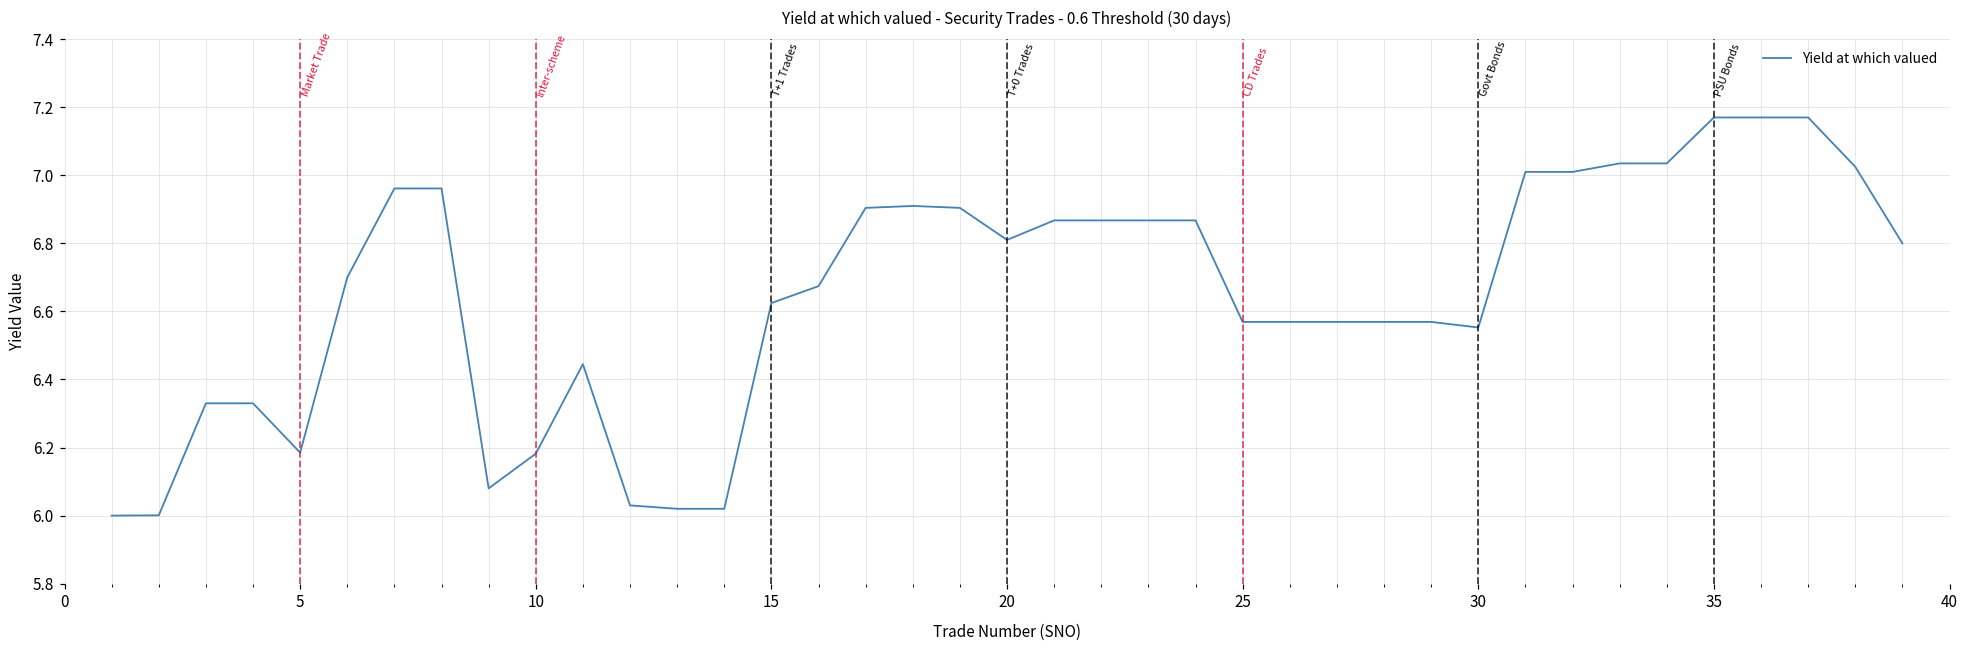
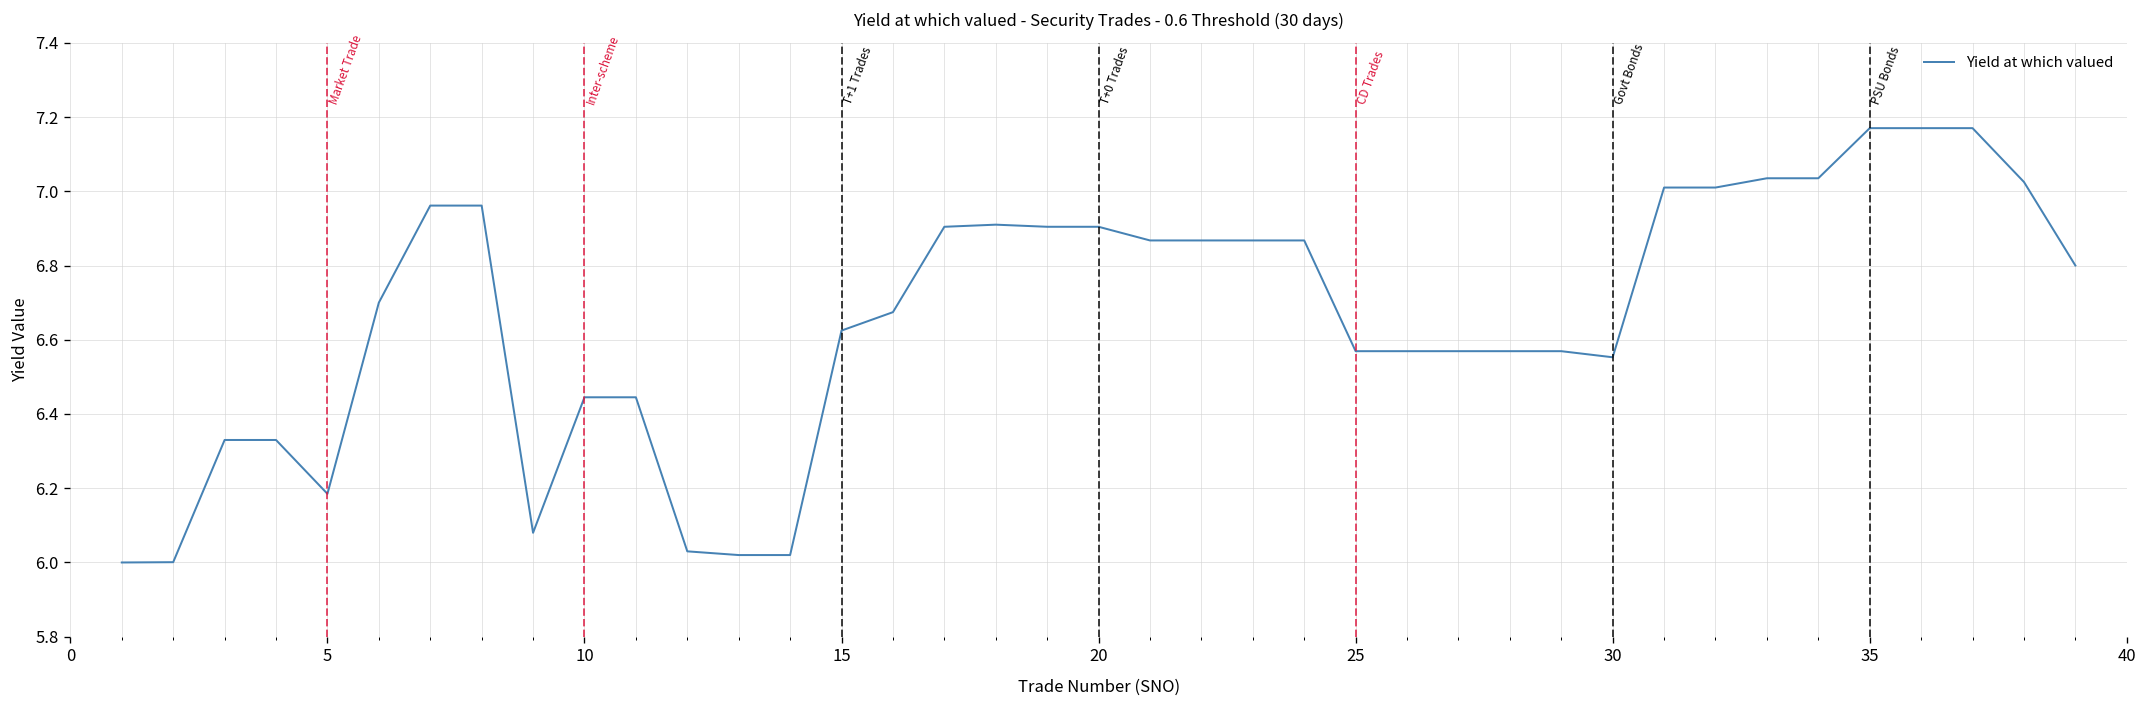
10: 6.18 -> 6.45
20: 6.81 -> 6.90
